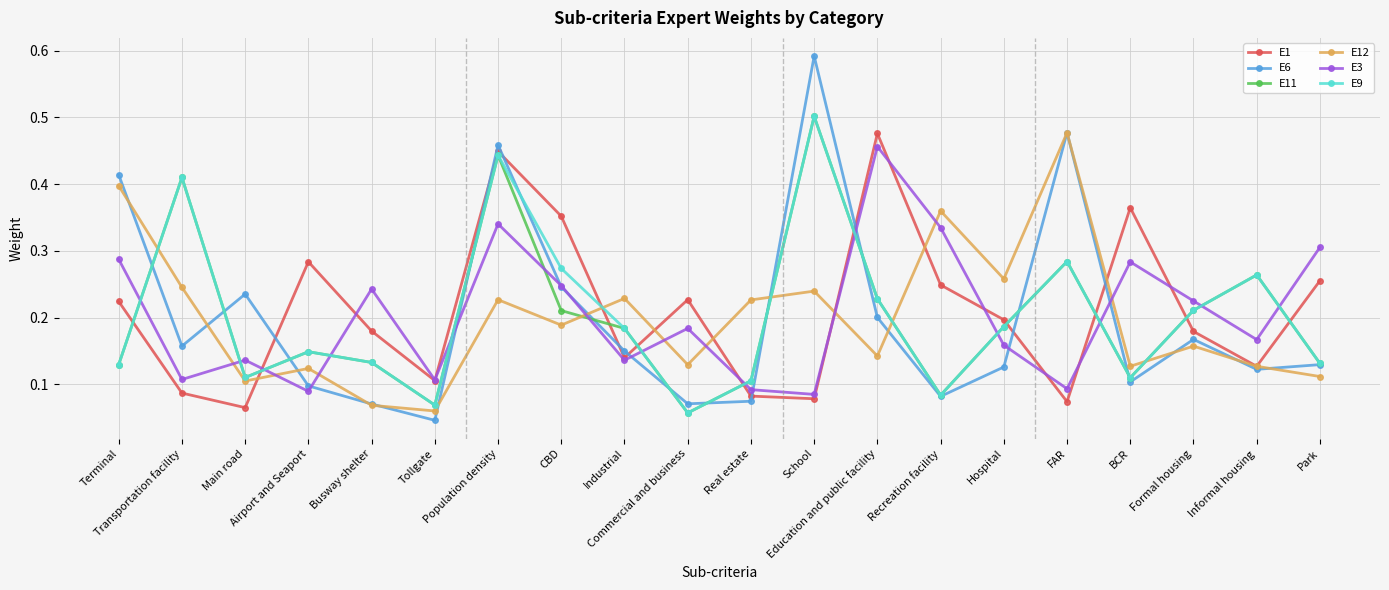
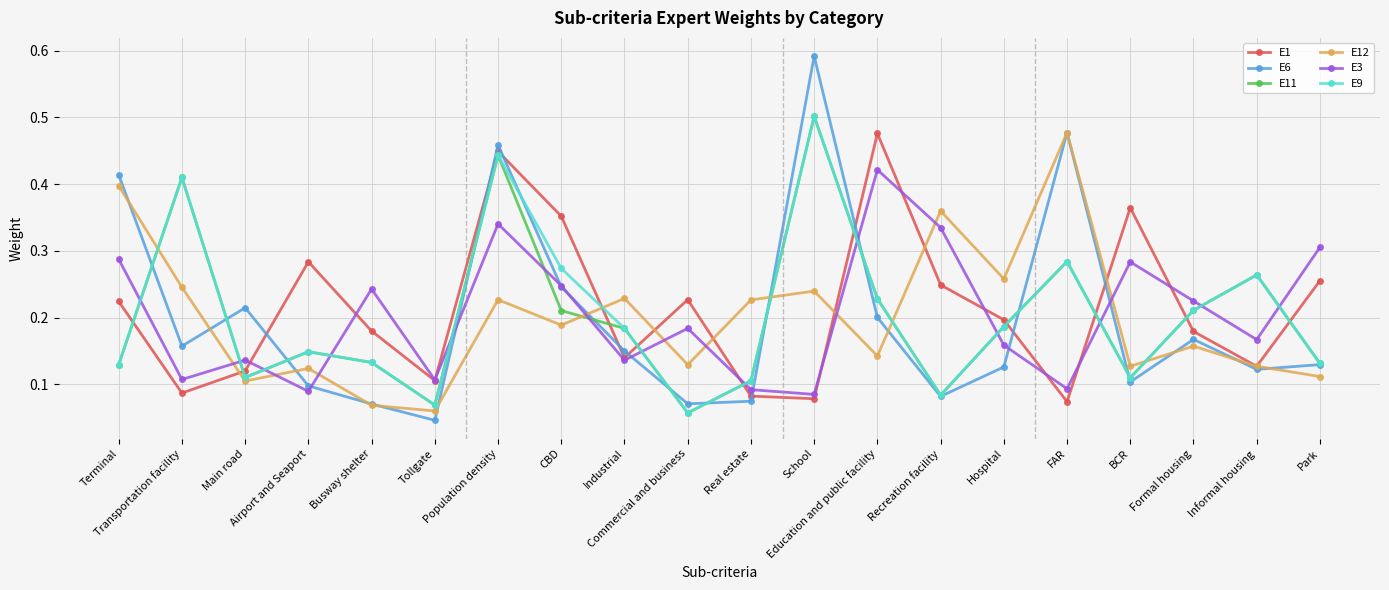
E1, Main road: 0.06 -> 0.12
E6, Main road: 0.24 -> 0.21
E3, Education and public facility: 0.46 -> 0.42
